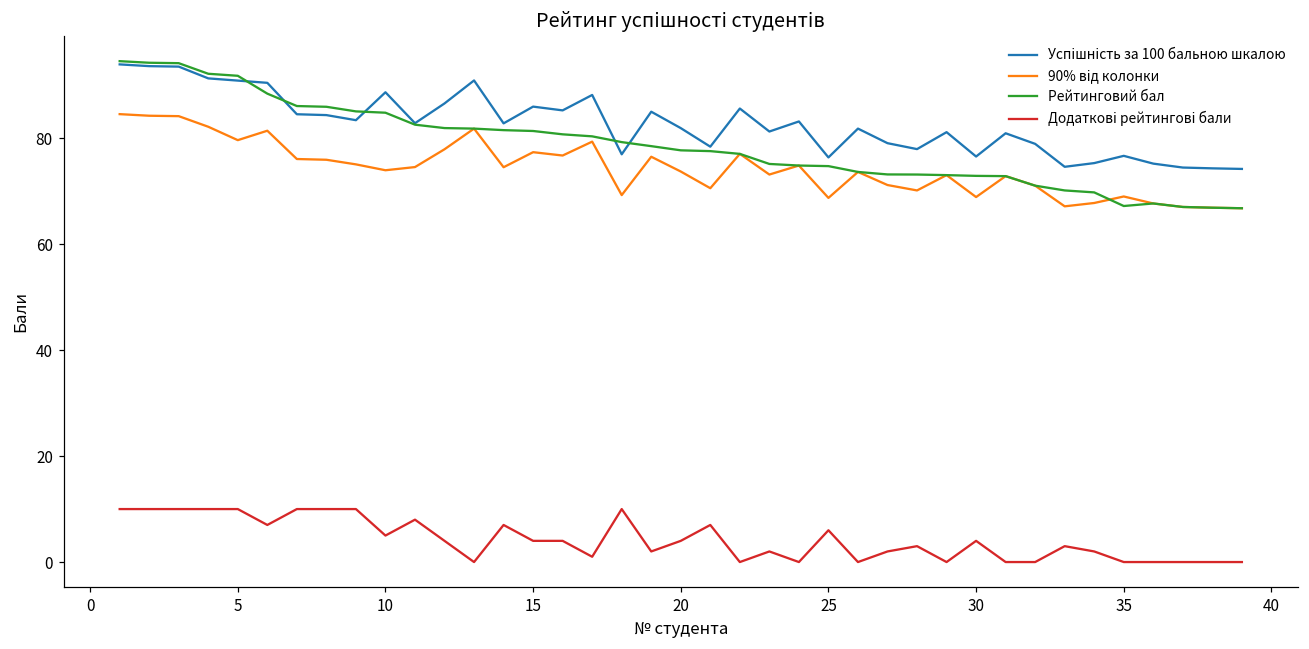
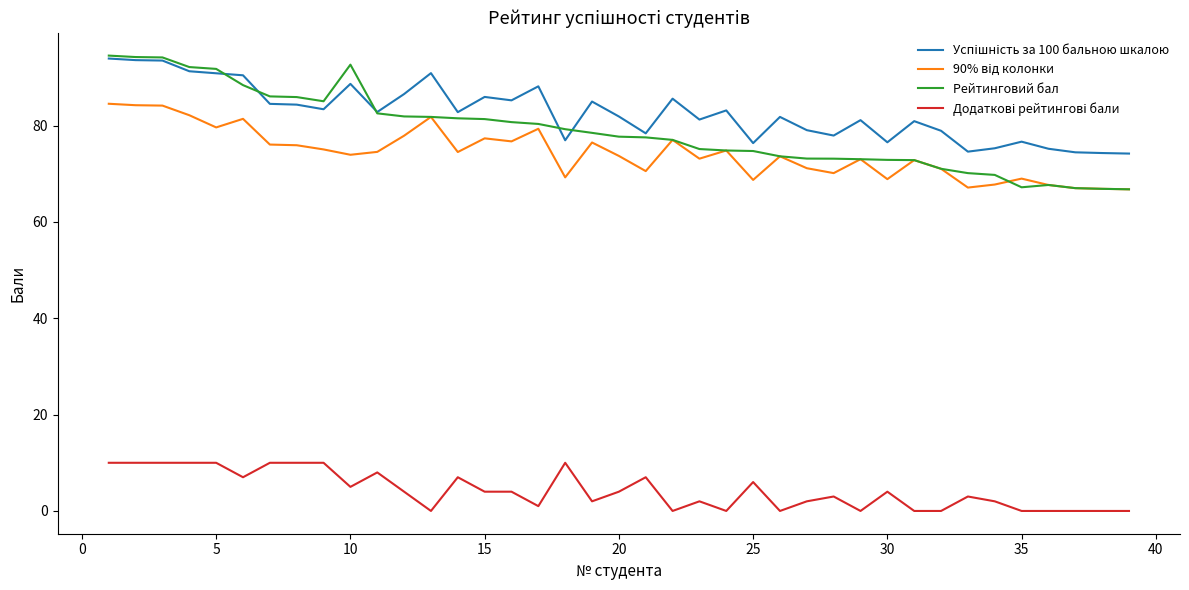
Рейтинговий бал, 10: 85 -> 93
